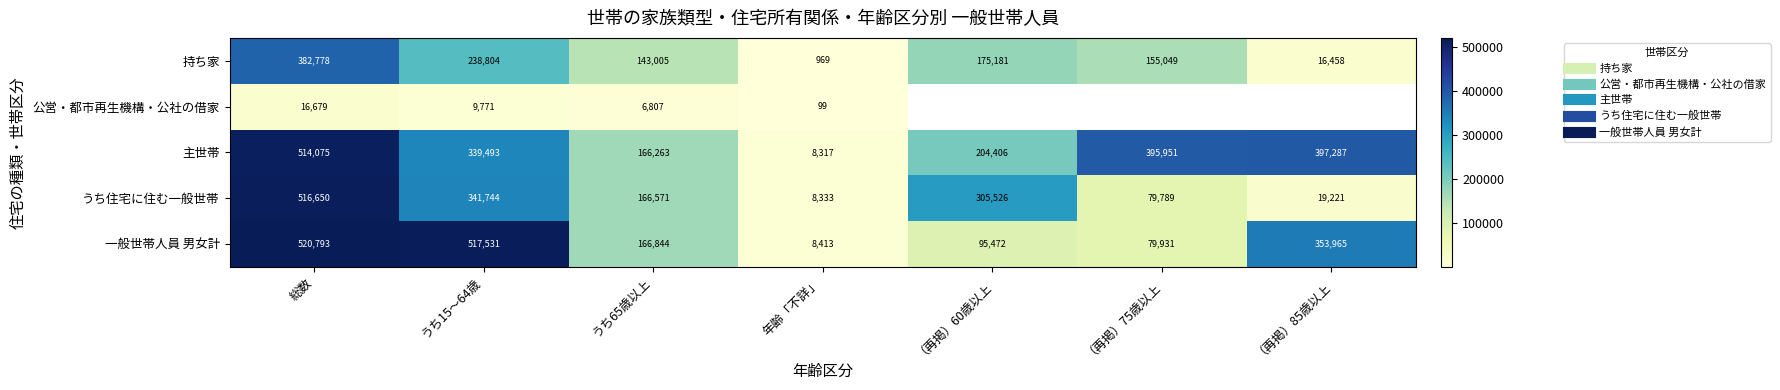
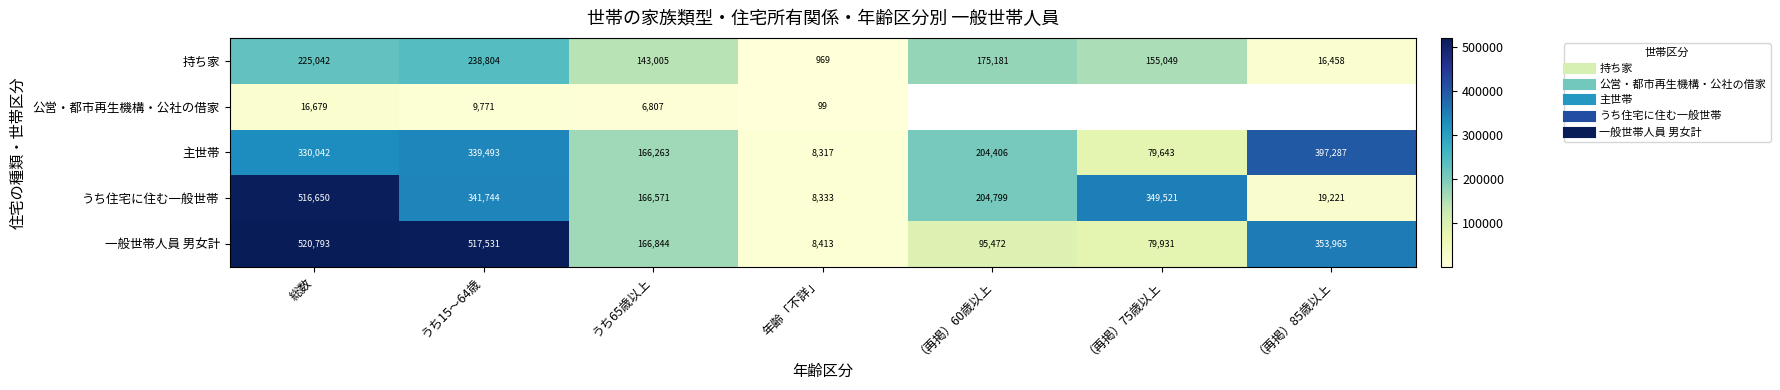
持ち家, 総数: 382,778 -> 225,042
主世帯, 総数: 514,075 -> 330,042
主世帯, （再掲）75歳以上: 395,951 -> 79,643
うち住宅に住む一般世帯, （再掲）60歳以上: 305,526 -> 204,799
うち住宅に住む一般世帯, （再掲）75歳以上: 79,789 -> 349,521
